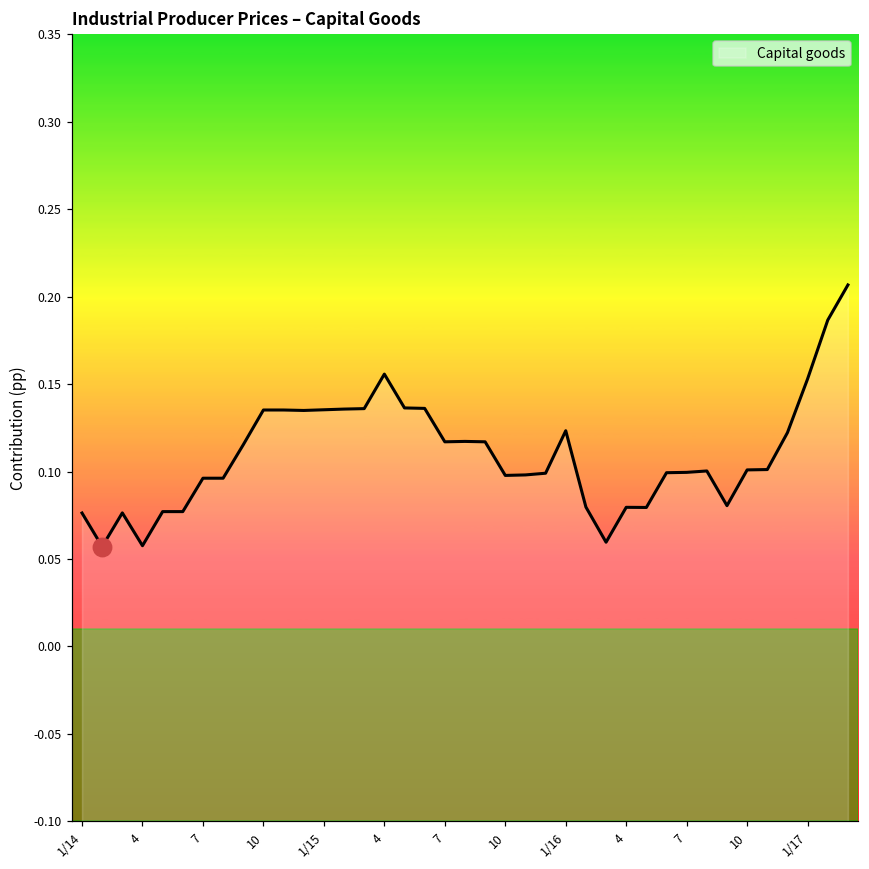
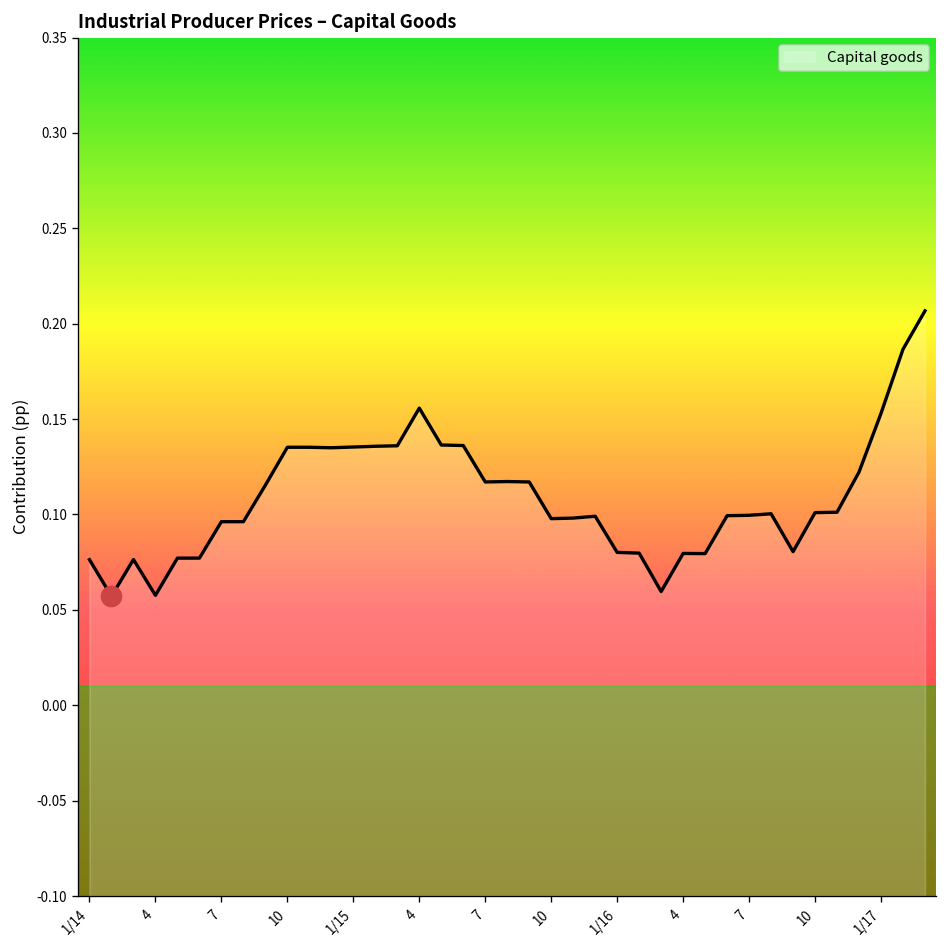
Capital goods, 1/16: 0.123 -> 0.080
